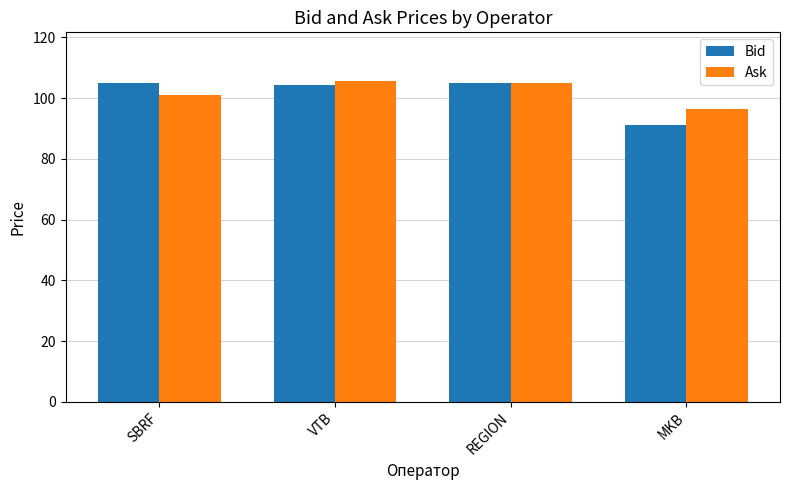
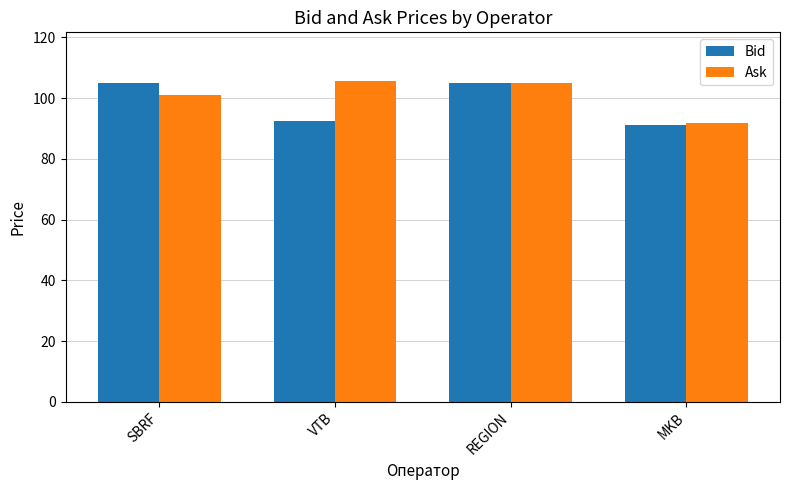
Bid, VTB: 104 -> 93
Ask, MKB: 96 -> 92
